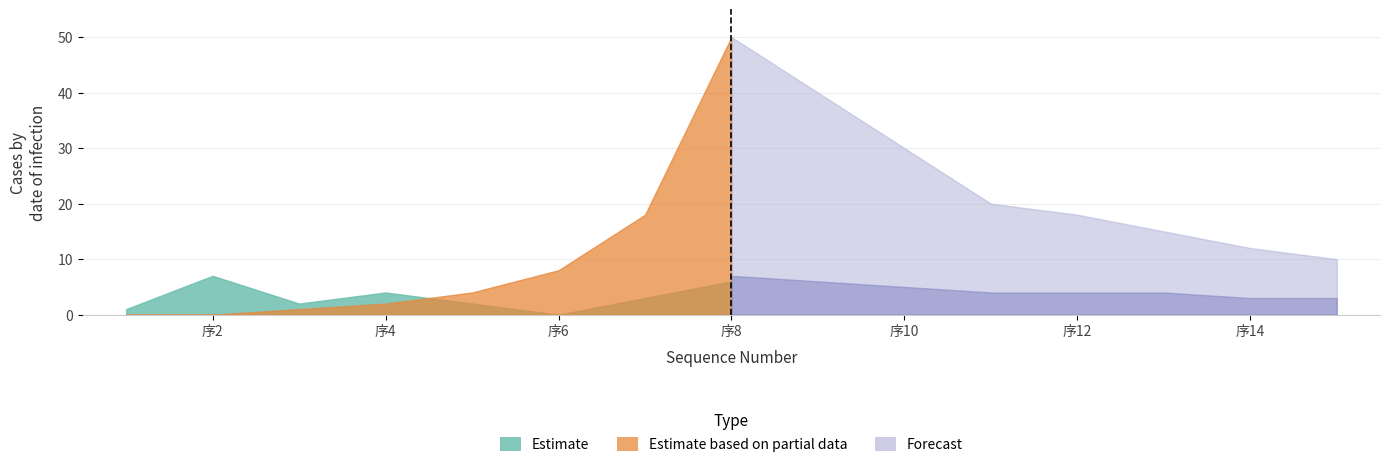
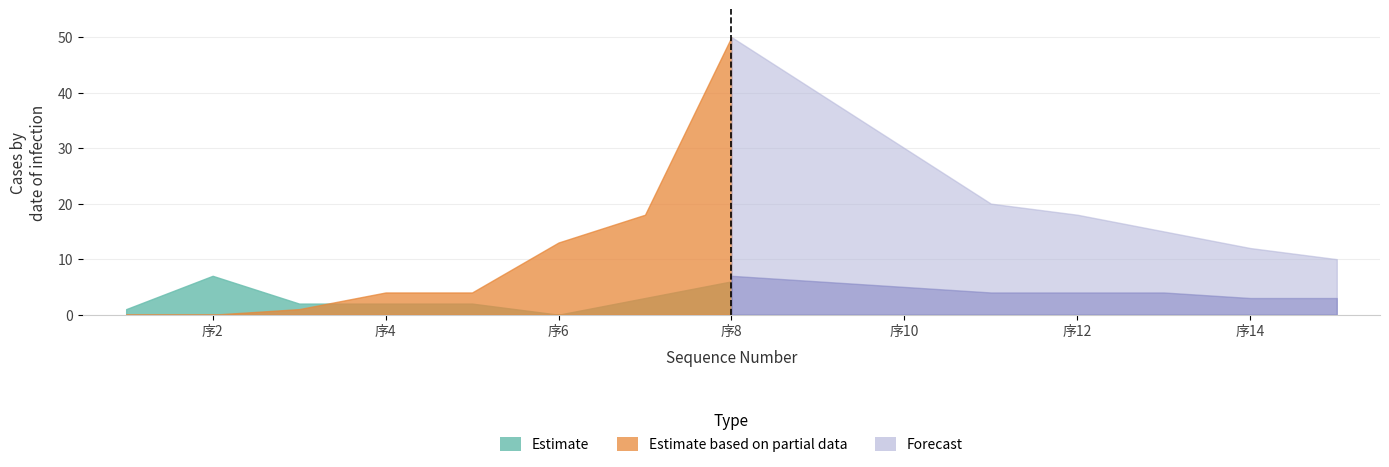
Estimate, 序4: 4 -> 2
Estimate based on partial data, 序4: 2 -> 4
Estimate based on partial data, 序6: 8 -> 13
